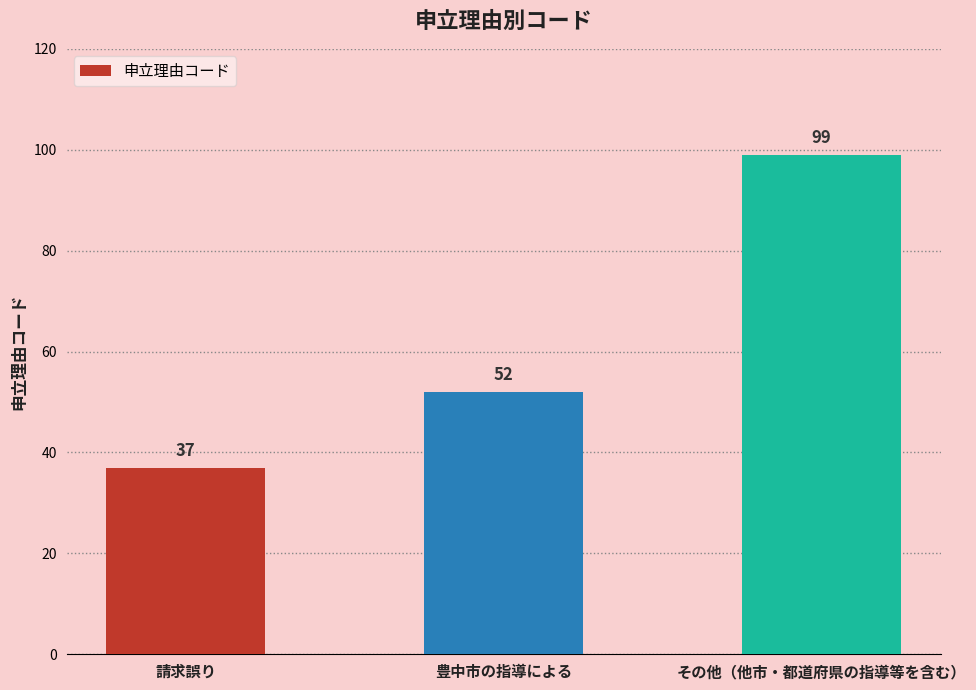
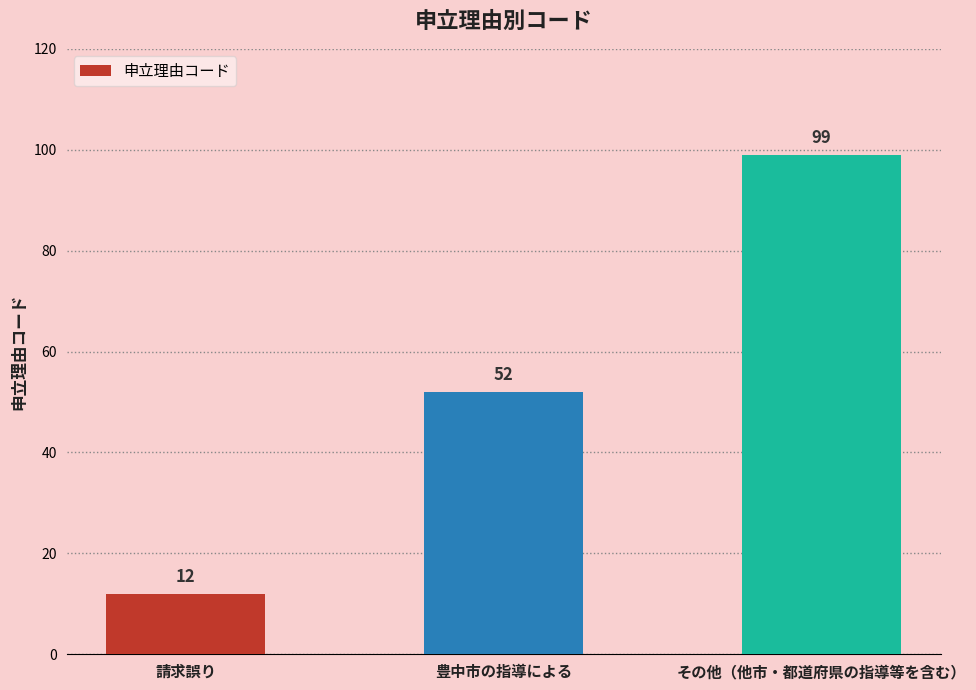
請求誤り: 37 -> 12
